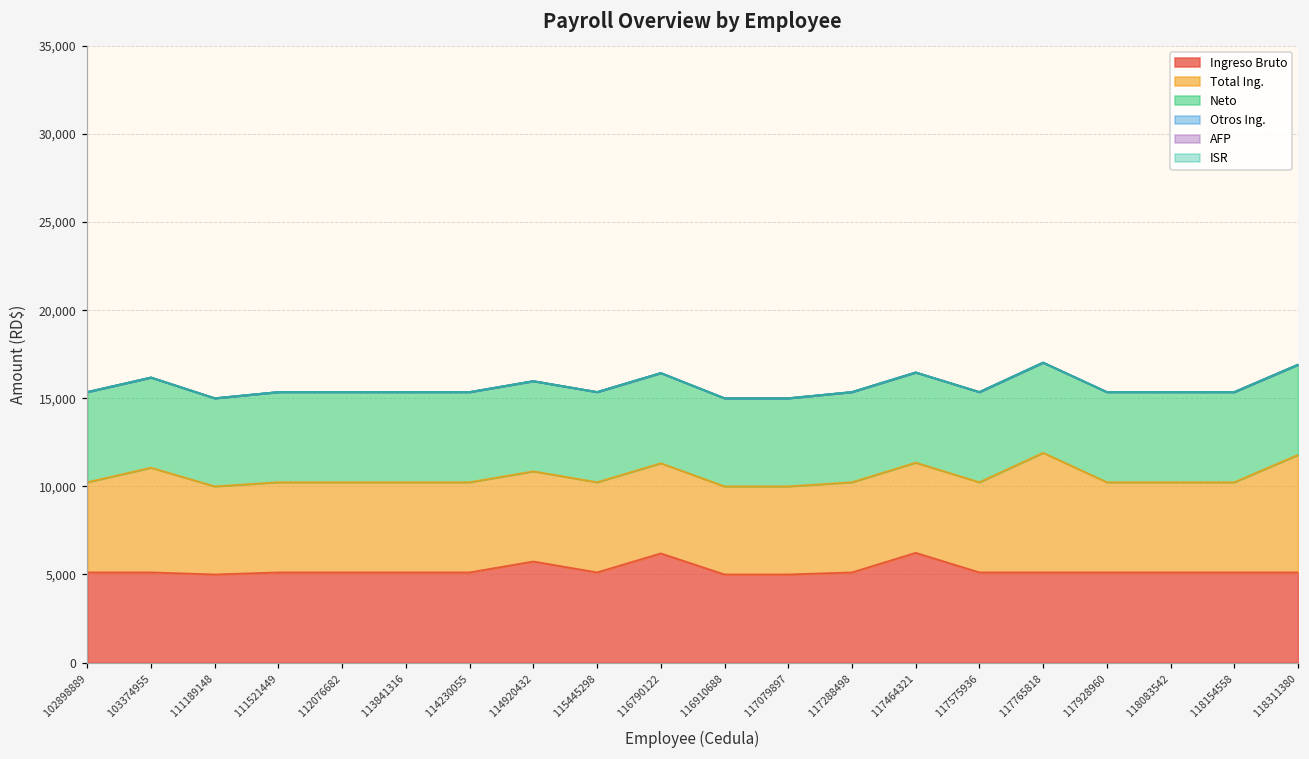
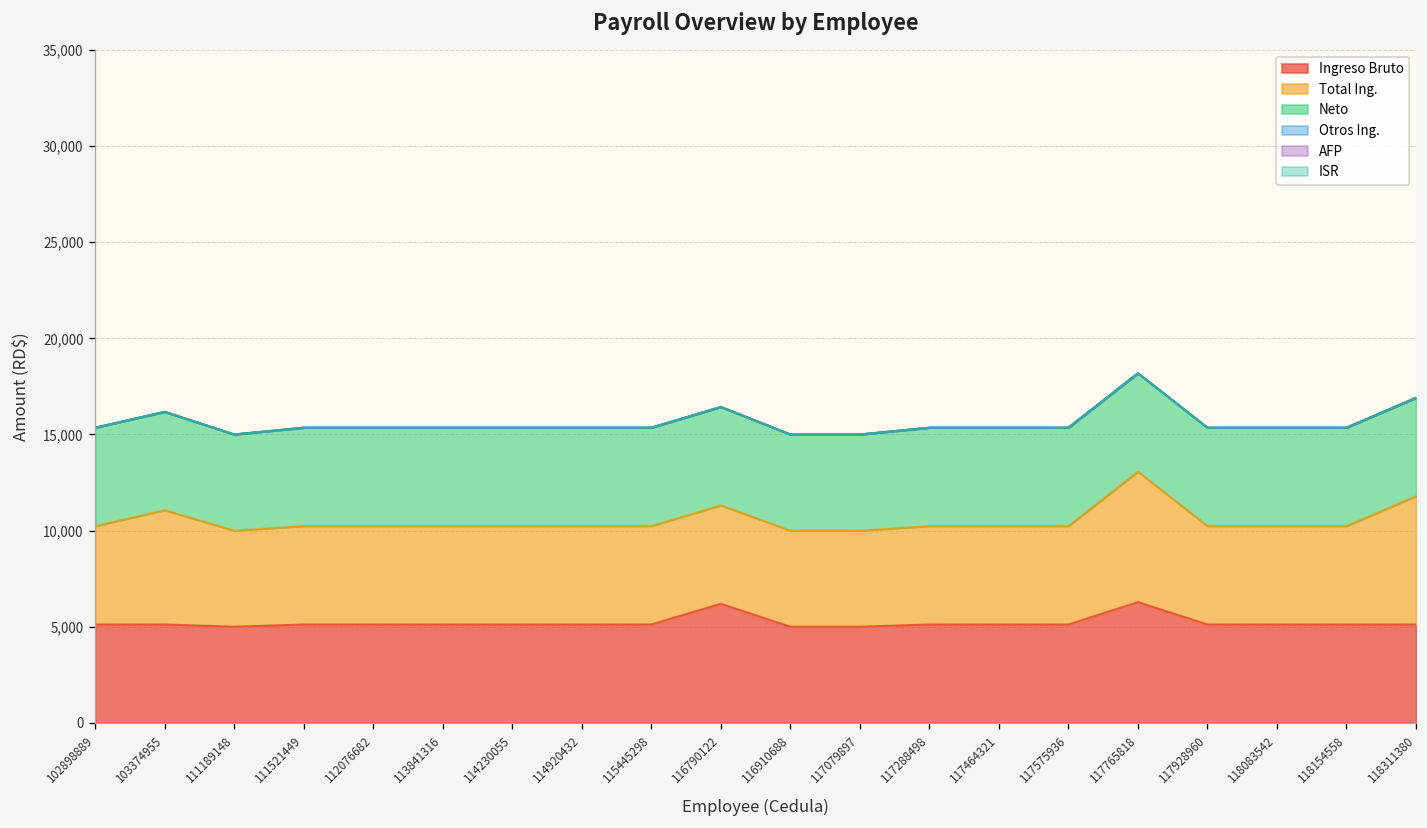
Ingreso Bruto, 114920432: 5,700 -> 5,100
Ingreso Bruto, 117464321: 6,200 -> 5,100
Ingreso Bruto, 117765818: 5,100 -> 6,300
